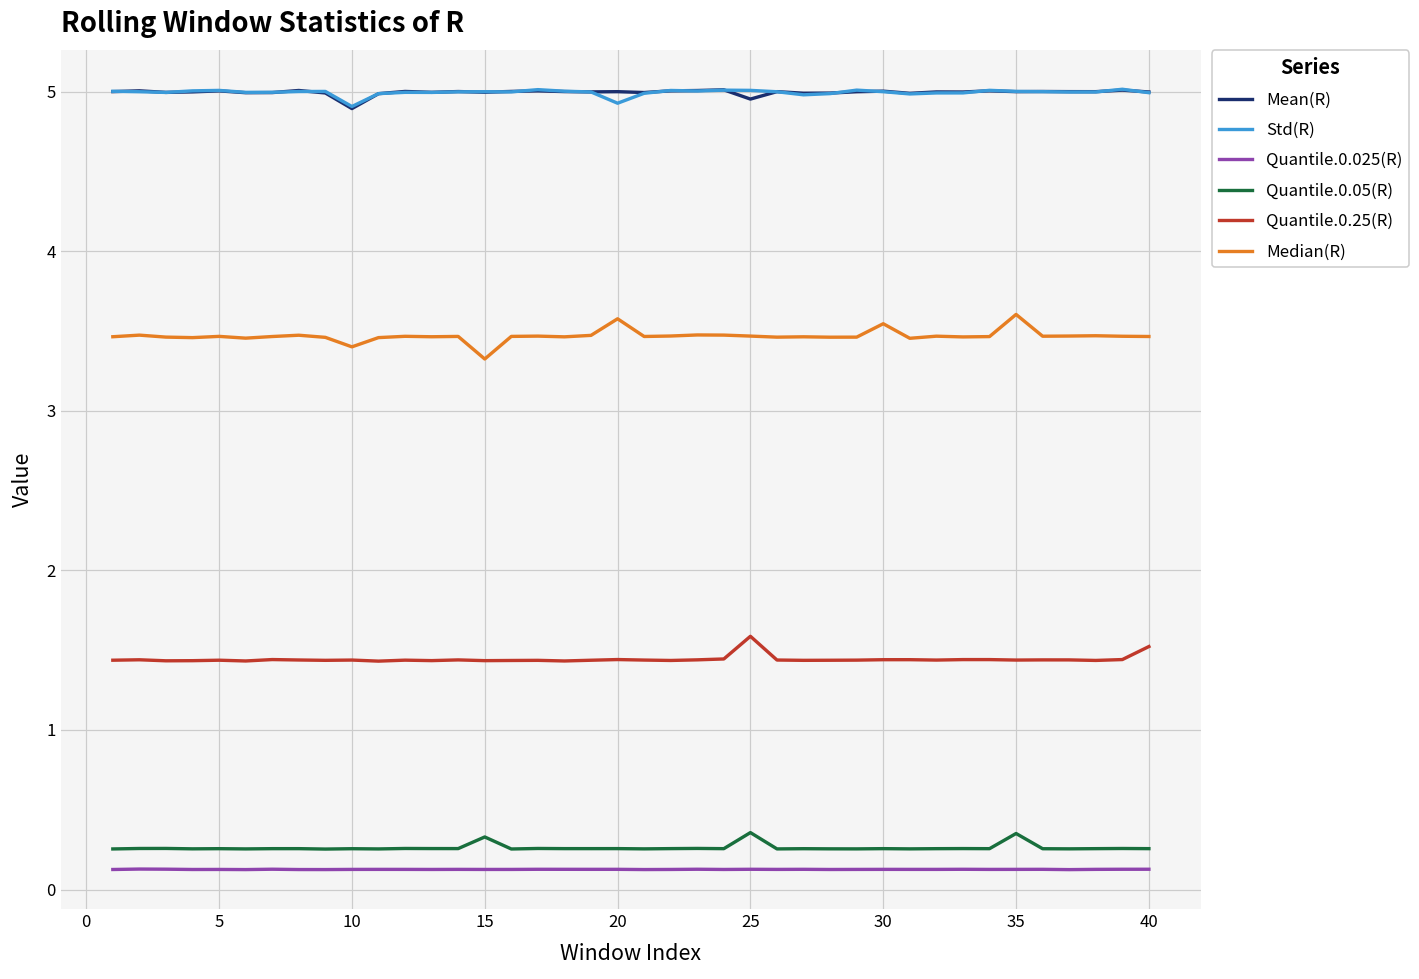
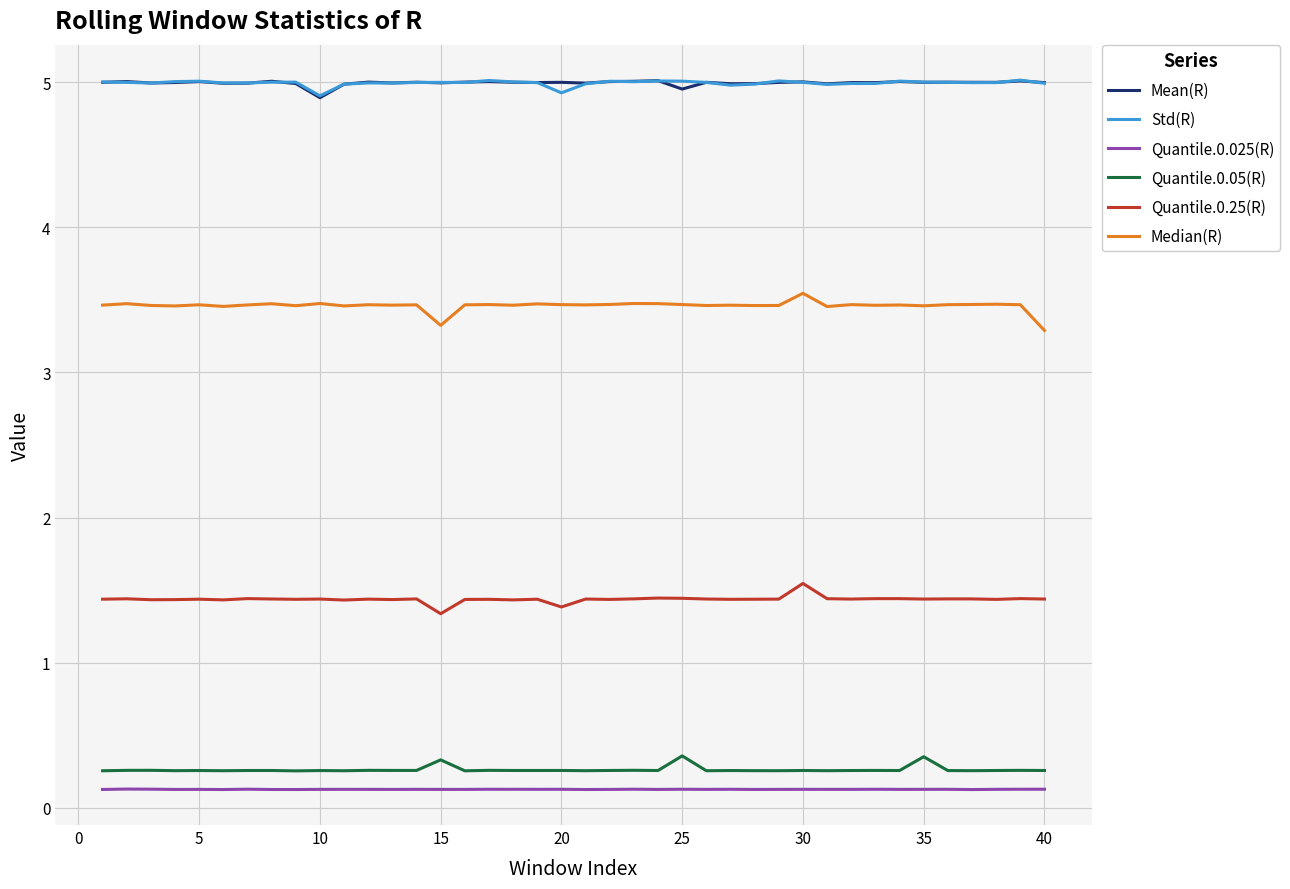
Median(R), 10: 3.40 -> 3.48
Quantile.0.25(R), 15: 1.43 -> 1.34
Quantile.0.25(R), 20: 1.44 -> 1.38
Median(R), 20: 3.58 -> 3.47
Quantile.0.25(R), 25: 1.59 -> 1.44
Quantile.0.25(R), 30: 1.44 -> 1.55
Median(R), 35: 3.60 -> 3.46
Quantile.0.25(R), 40: 1.52 -> 1.44
Median(R), 40: 3.47 -> 3.29
